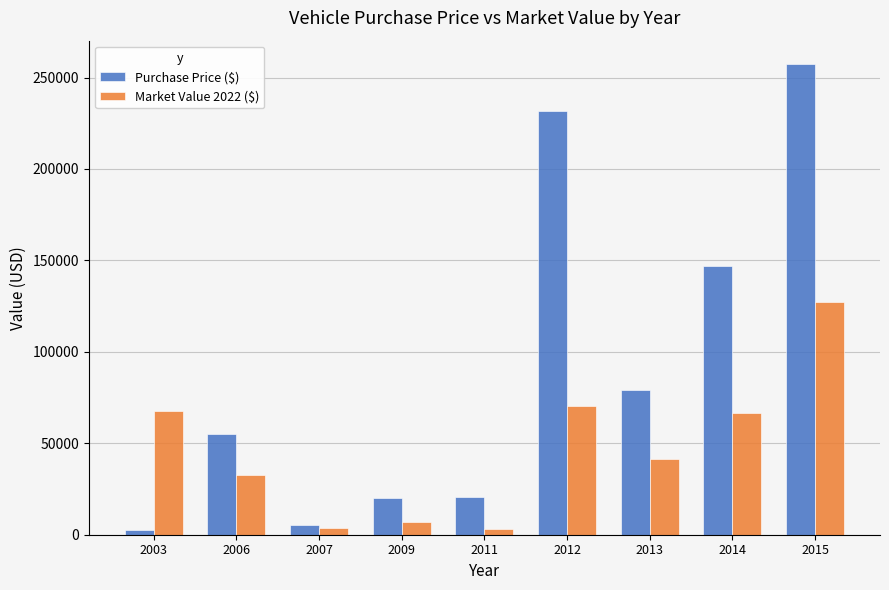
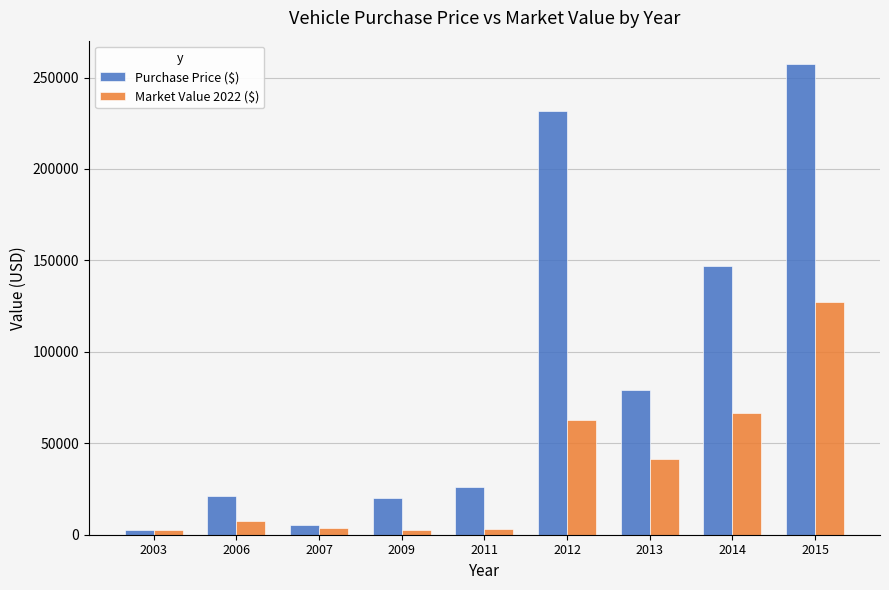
Market Value 2022 ($), 2003: 68000 -> 3000
Purchase Price ($), 2006: 55000 -> 21000
Market Value 2022 ($), 2006: 33000 -> 8000
Market Value 2022 ($), 2009: 7000 -> 2000
Purchase Price ($), 2011: 21000 -> 26000
Market Value 2022 ($), 2012: 70000 -> 63000
